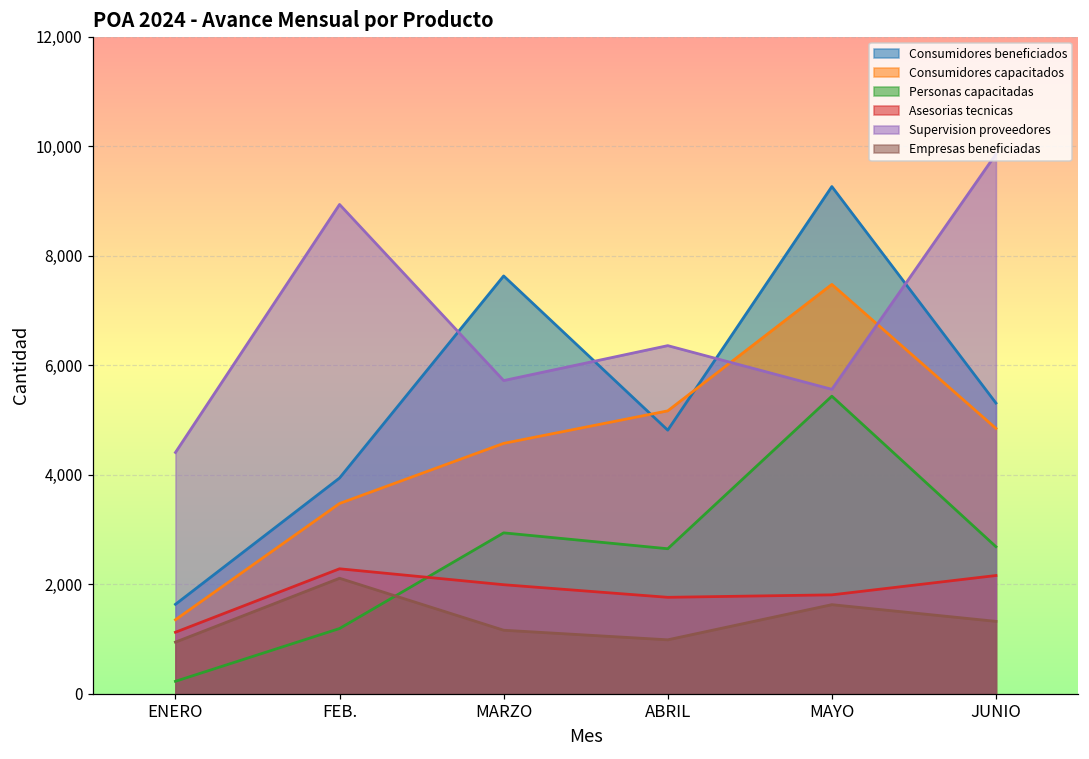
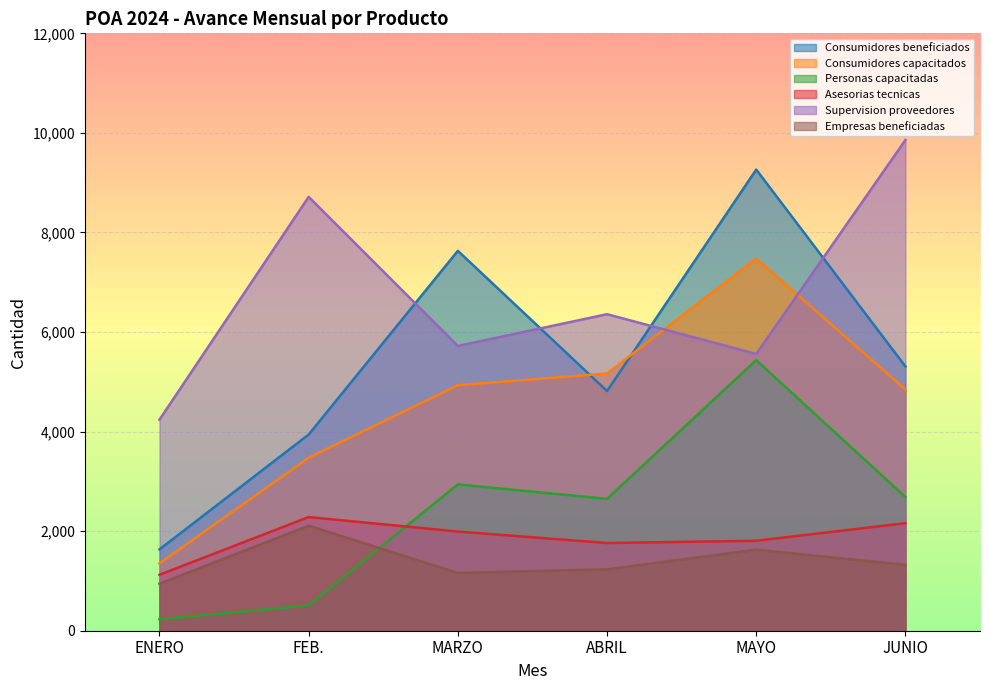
Supervision proveedores, ENERO: 4,400 -> 4,200
Personas capacitadas, FEB.: 1,200 -> 500
Supervision proveedores, FEB.: 8,900 -> 8,700
Consumidores capacitados, MARZO: 4,600 -> 4,900
Empresas beneficiadas, ABRIL: 1,000 -> 1,200
